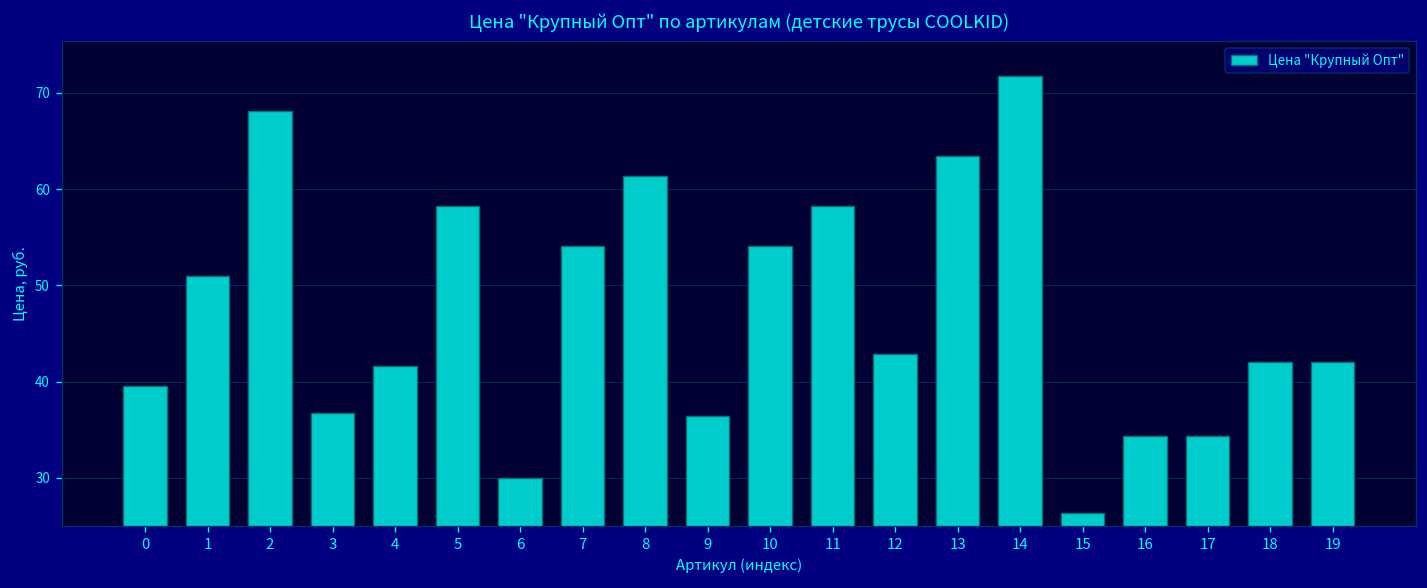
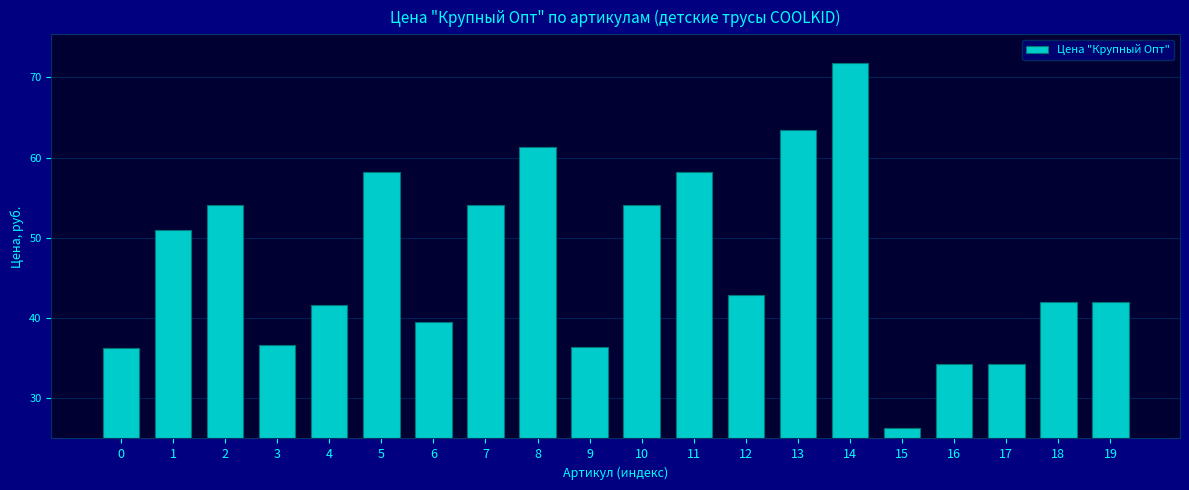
0: 40 -> 36
2: 68 -> 54
6: 30 -> 40
